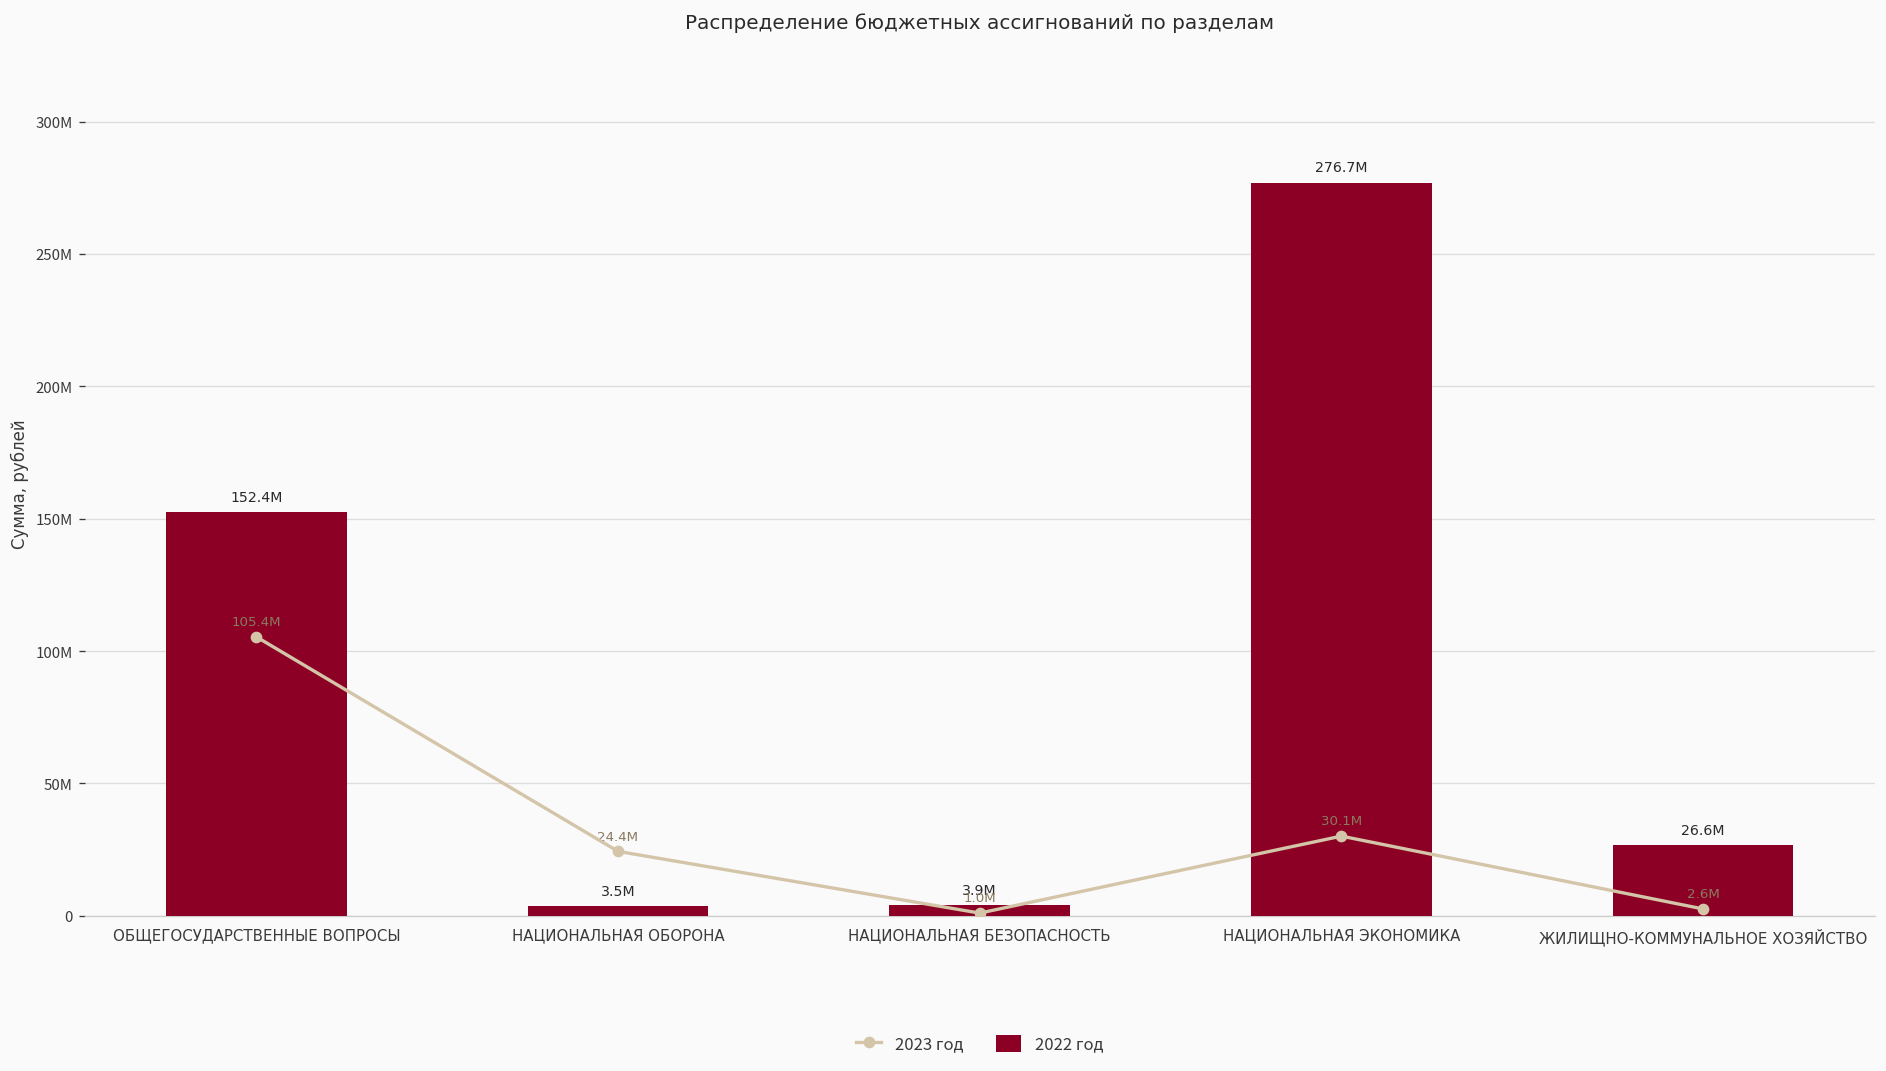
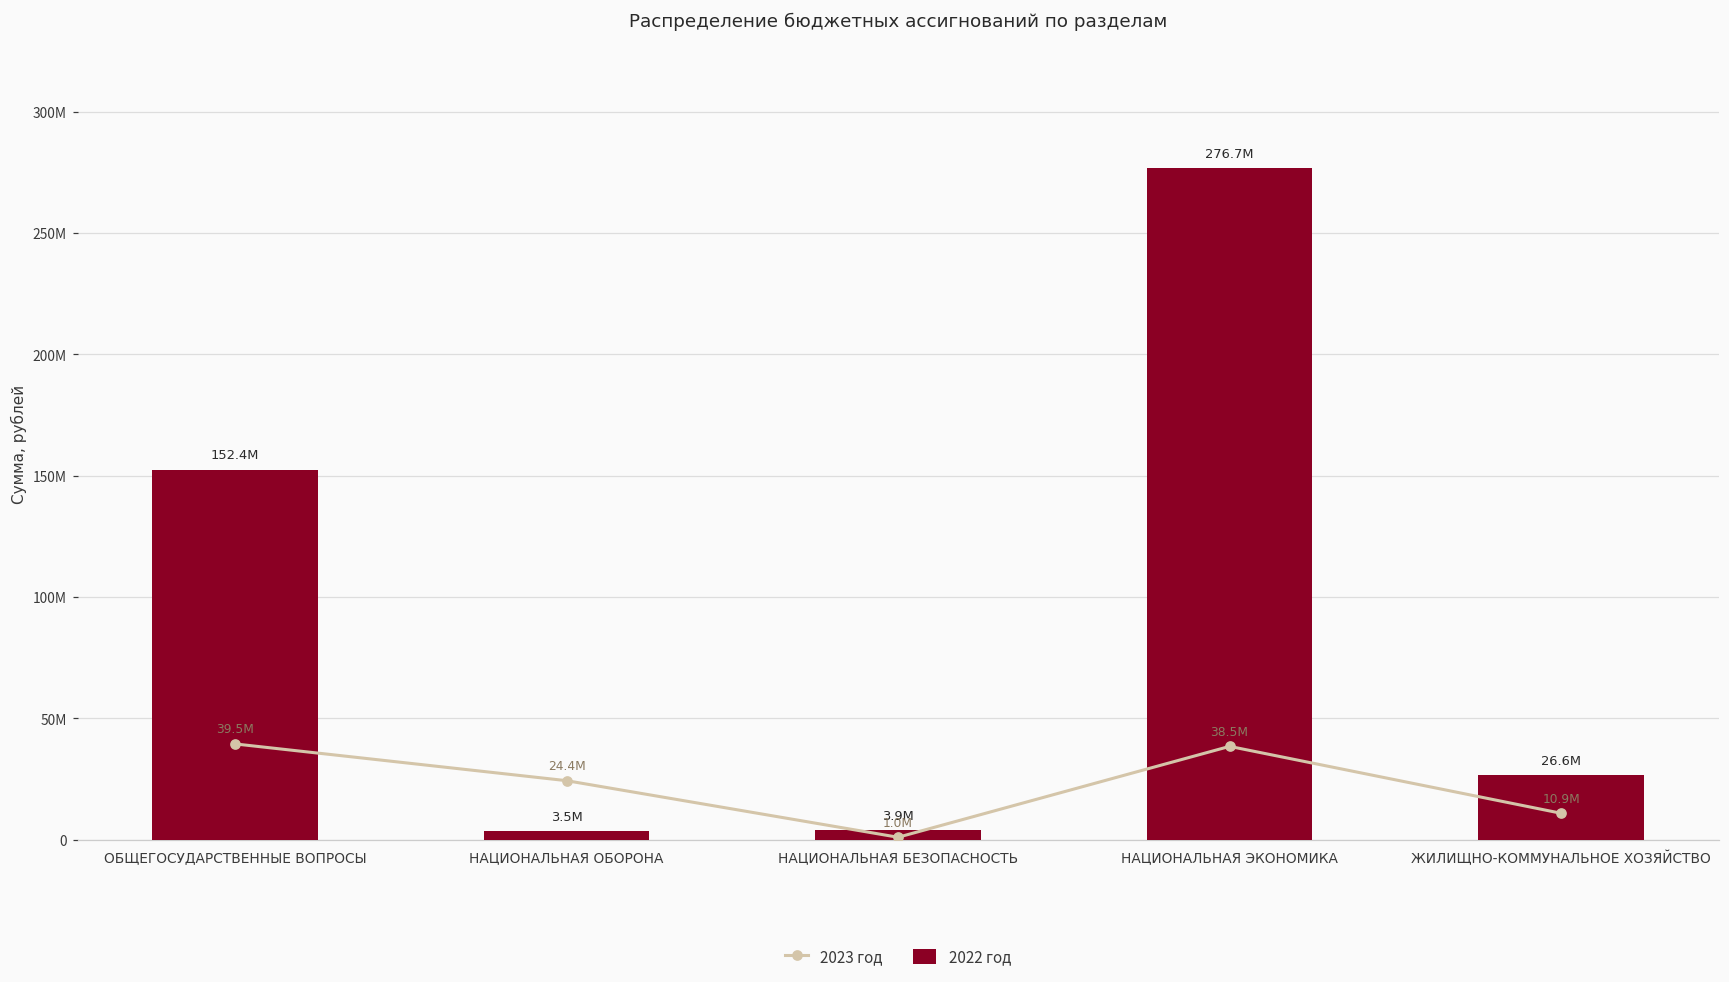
2023 год, ОБЩЕГОСУДАРСТВЕННЫЕ ВОПРОСЫ: 105.4M -> 39.5M
2023 год, НАЦИОНАЛЬНАЯ ЭКОНОМИКА: 30.1M -> 38.5M
2023 год, ЖИЛИЩНО-КОММУНАЛЬНОЕ ХОЗЯЙСТВО: 2.6M -> 10.9M
